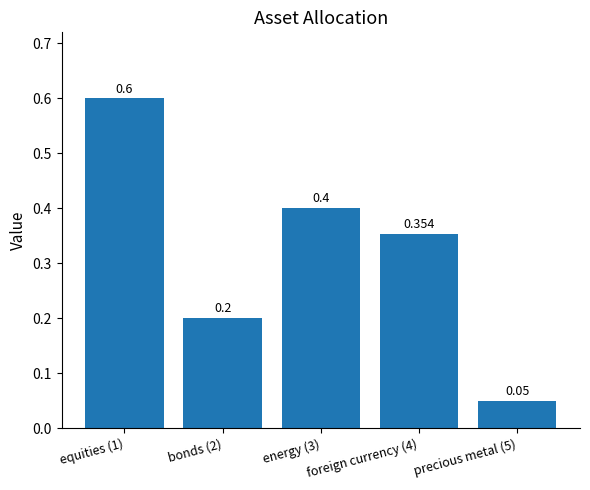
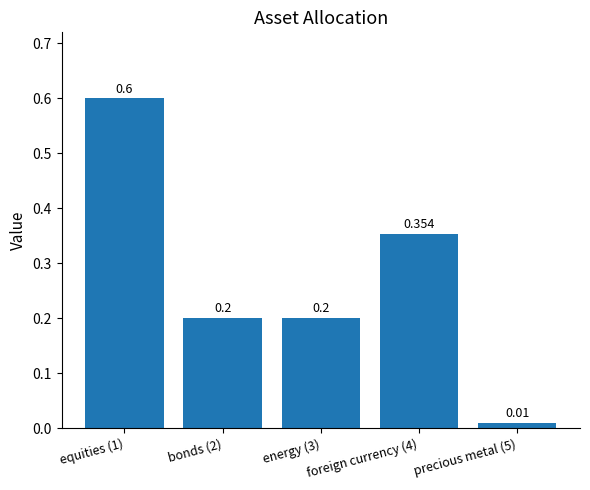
energy (3): 0.4 -> 0.2
precious metal (5): 0.05 -> 0.01
